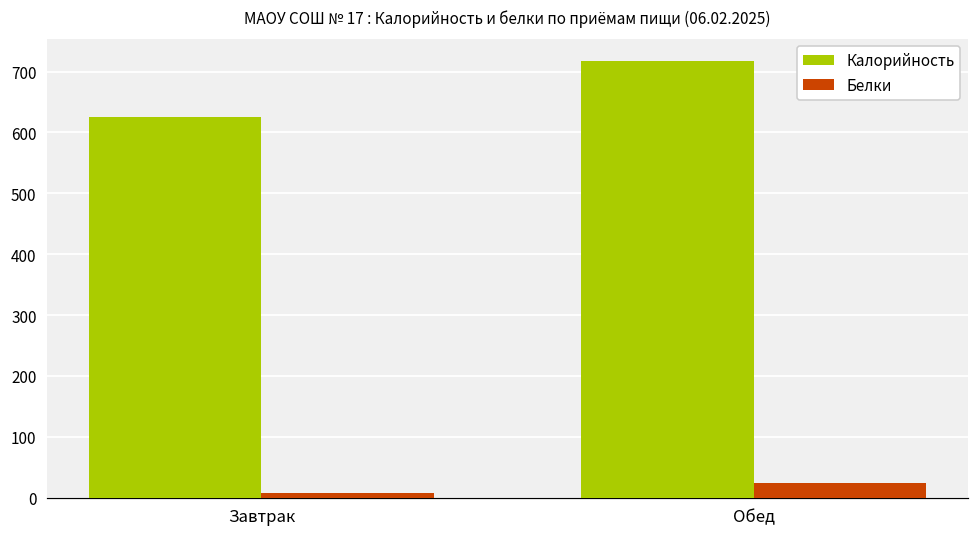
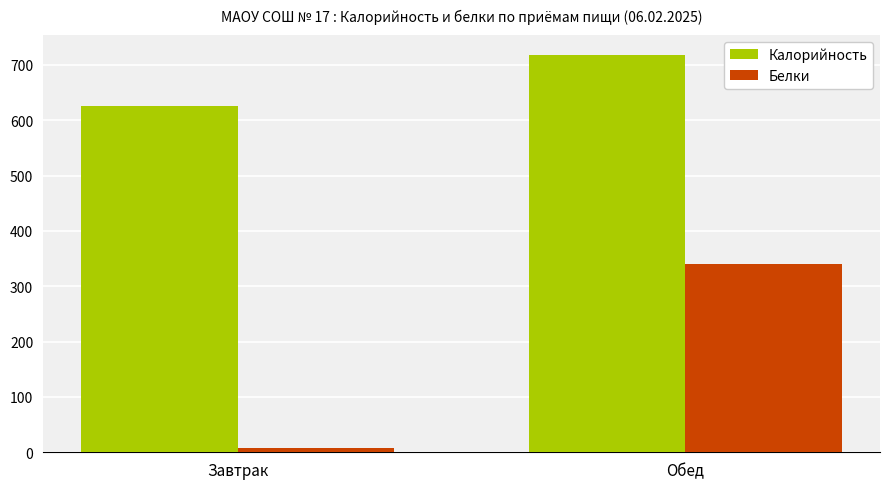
Белки, Обед: 20 -> 340
